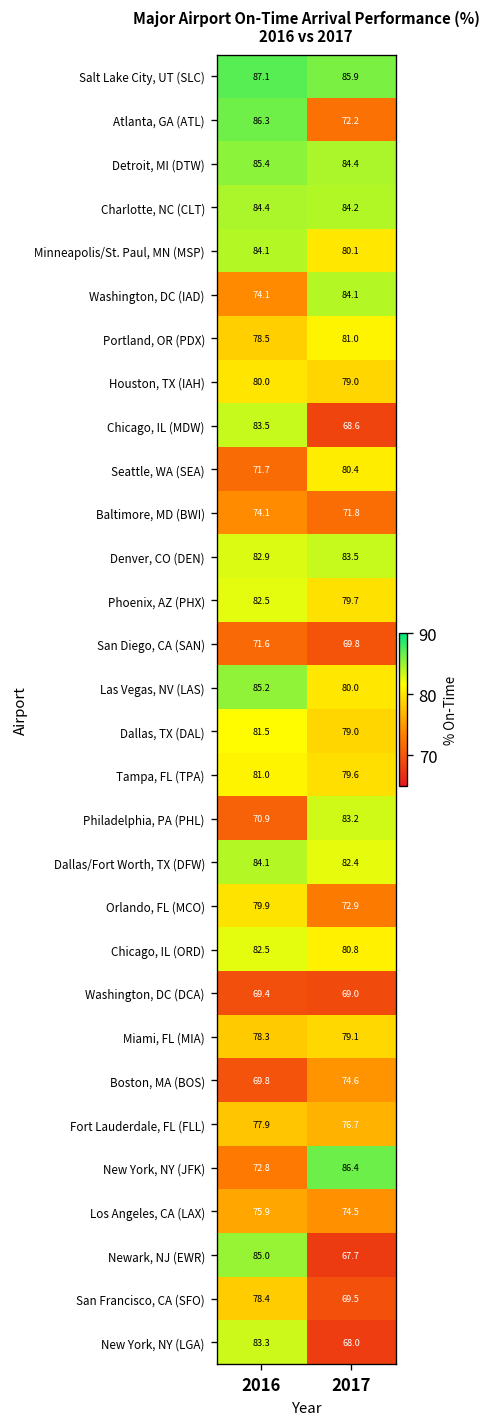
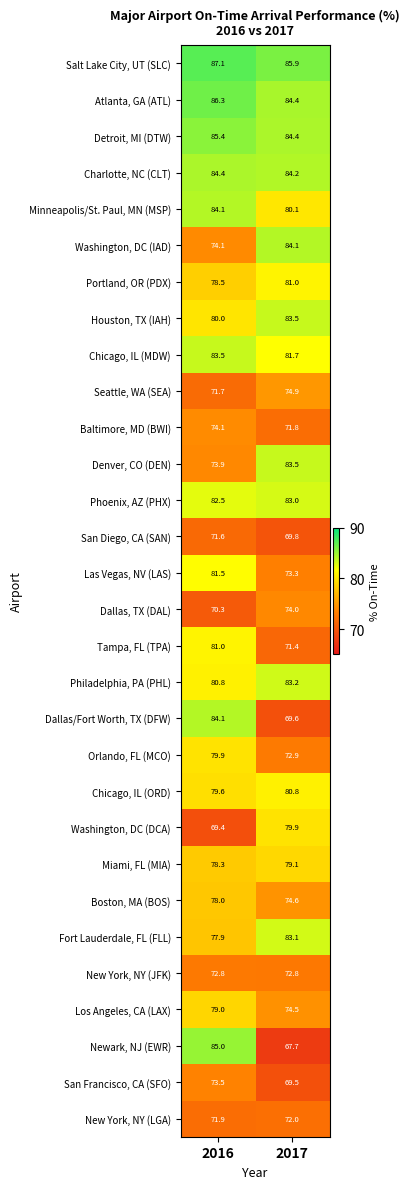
Atlanta, GA (ATL), 2017: 72.2 -> 84.4
Houston, TX (IAH), 2017: 79.0 -> 83.5
Chicago, IL (MDW), 2017: 68.6 -> 81.7
Seattle, WA (SEA), 2017: 80.4 -> 74.9
Denver, CO (DEN), 2016: 82.9 -> 73.9
Phoenix, AZ (PHX), 2017: 79.7 -> 83.0
Las Vegas, NV (LAS), 2016: 85.2 -> 81.5
Las Vegas, NV (LAS), 2017: 80.0 -> 73.3
Dallas, TX (DAL), 2016: 81.5 -> 70.3
Dallas, TX (DAL), 2017: 79.0 -> 74.0
Tampa, FL (TPA), 2017: 79.6 -> 71.4
Philadelphia, PA (PHL), 2016: 70.9 -> 80.8
Dallas/Fort Worth, TX (DFW), 2017: 82.4 -> 69.6
Chicago, IL (ORD), 2016: 82.5 -> 79.6
Washington, DC (DCA), 2017: 69.0 -> 79.9
Boston, MA (BOS), 2016: 69.8 -> 78.0
Fort Lauderdale, FL (FLL), 2017: 76.7 -> 83.1
New York, NY (JFK), 2017: 86.4 -> 72.8
Los Angeles, CA (LAX), 2016: 75.9 -> 79.0
San Francisco, CA (SFO), 2016: 78.4 -> 73.5
New York, NY (LGA), 2016: 83.3 -> 71.9
New York, NY (LGA), 2017: 68.0 -> 72.0
